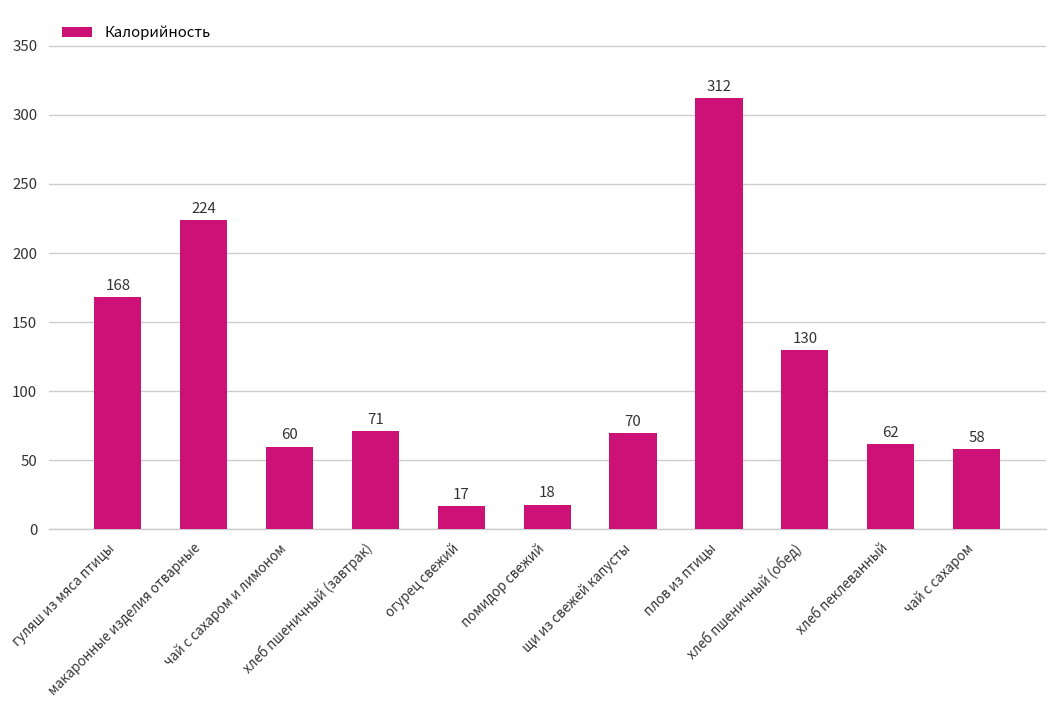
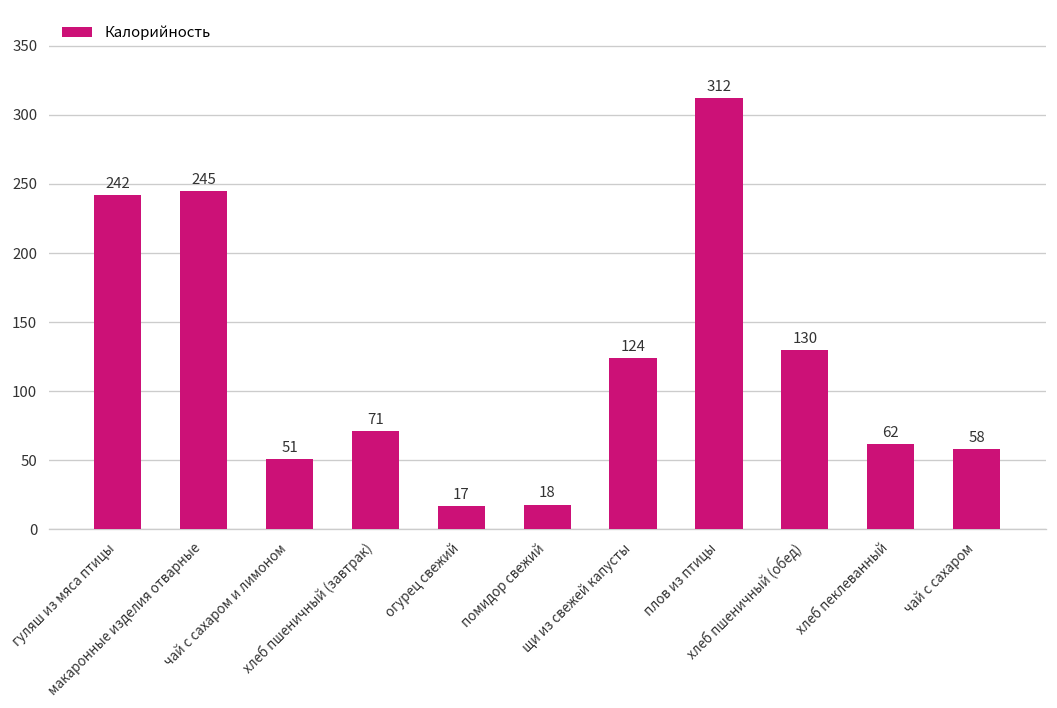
гуляш из мяса птицы: 168 -> 242
макаронные изделия отварные: 224 -> 245
чай с сахаром и лимоном: 60 -> 51
щи из свежей капусты: 70 -> 124
